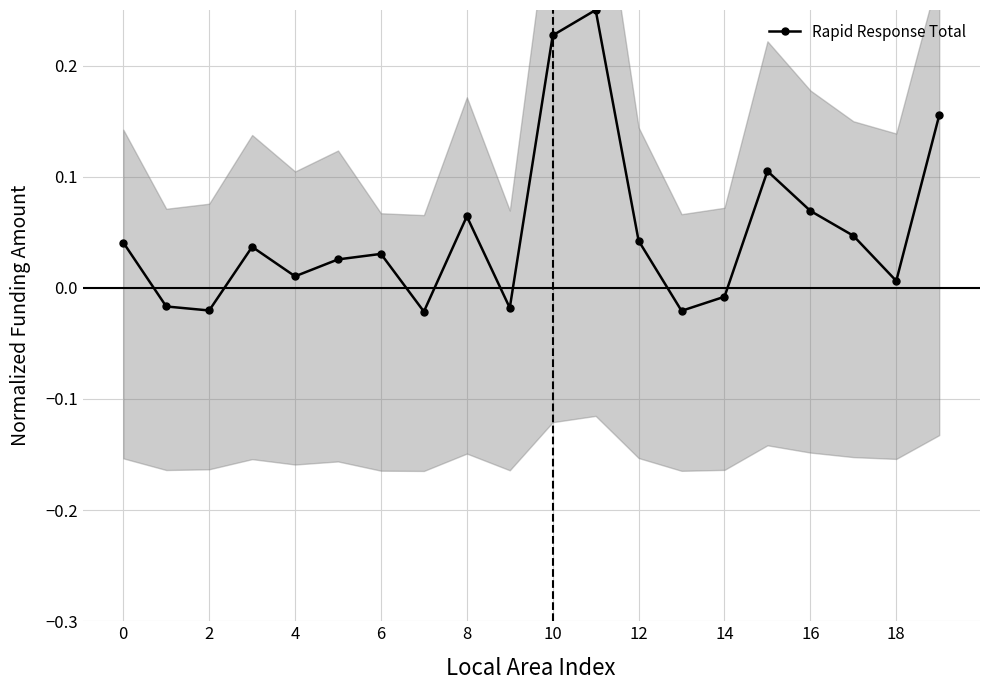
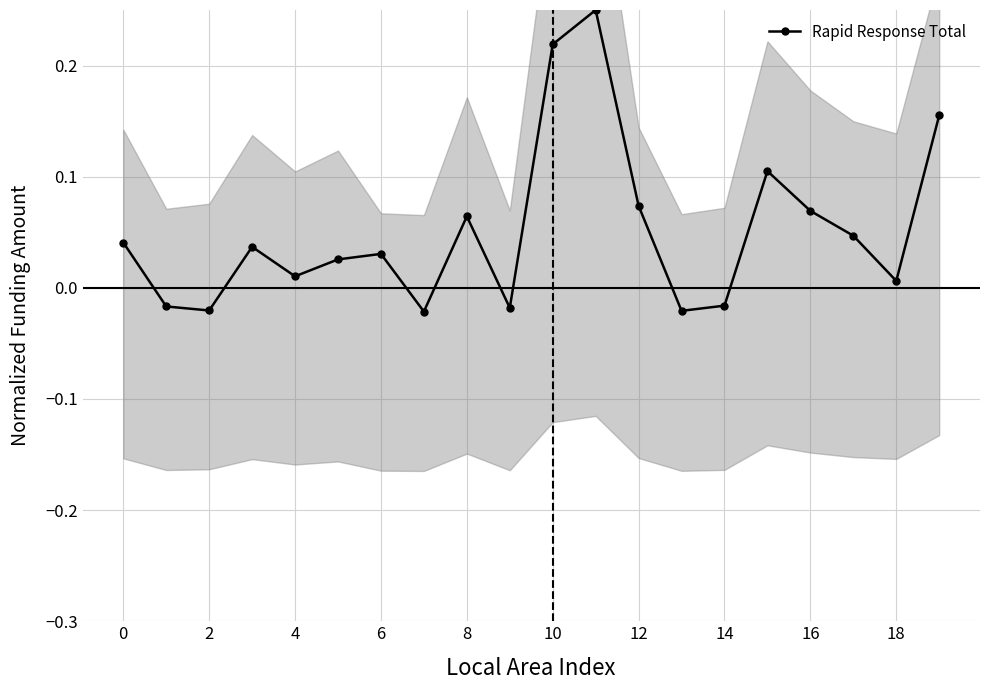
Rapid Response Total, 10: 0.227 -> 0.219
Rapid Response Total, 12: 0.042 -> 0.074
Rapid Response Total, 14: -0.008 -> -0.016
